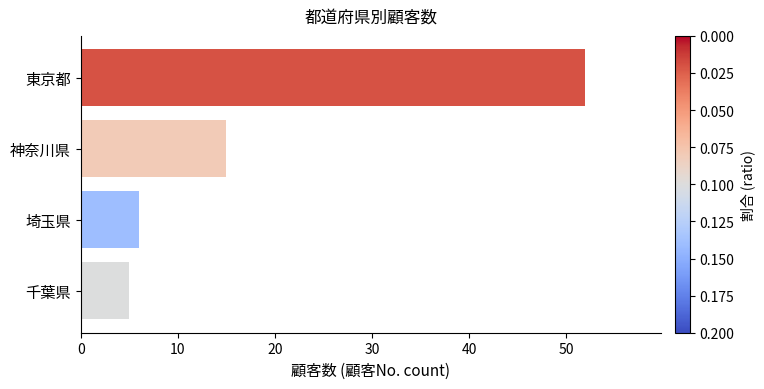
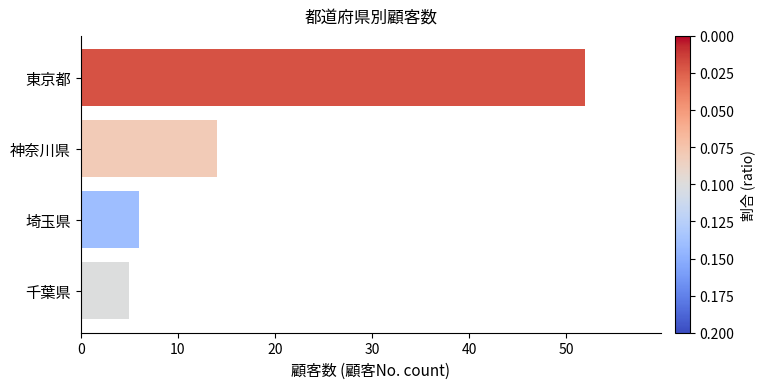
神奈川県: 15 -> 14
